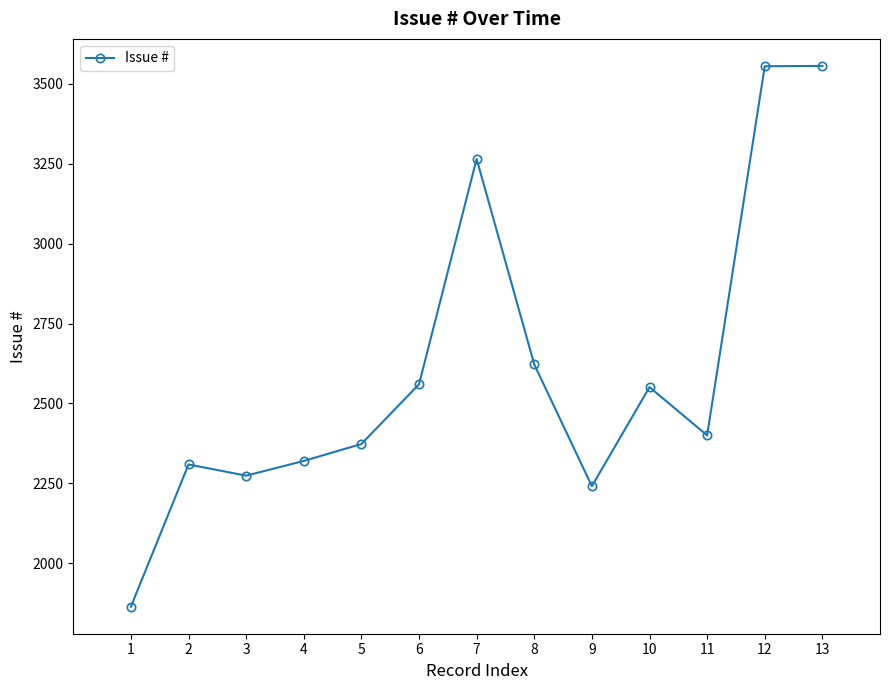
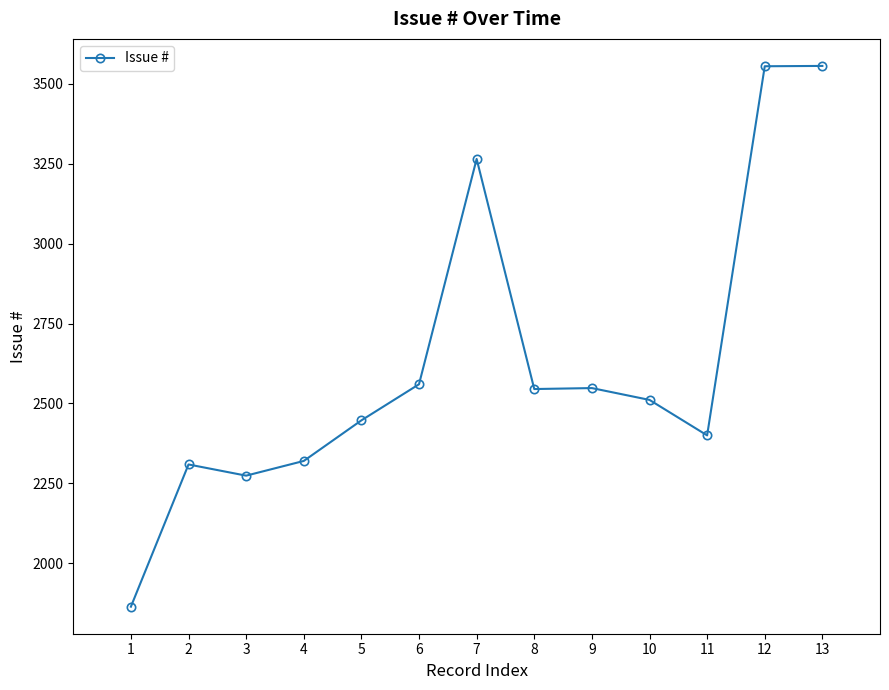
5: 2370 -> 2450
8: 2620 -> 2550
9: 2240 -> 2550
10: 2550 -> 2510
